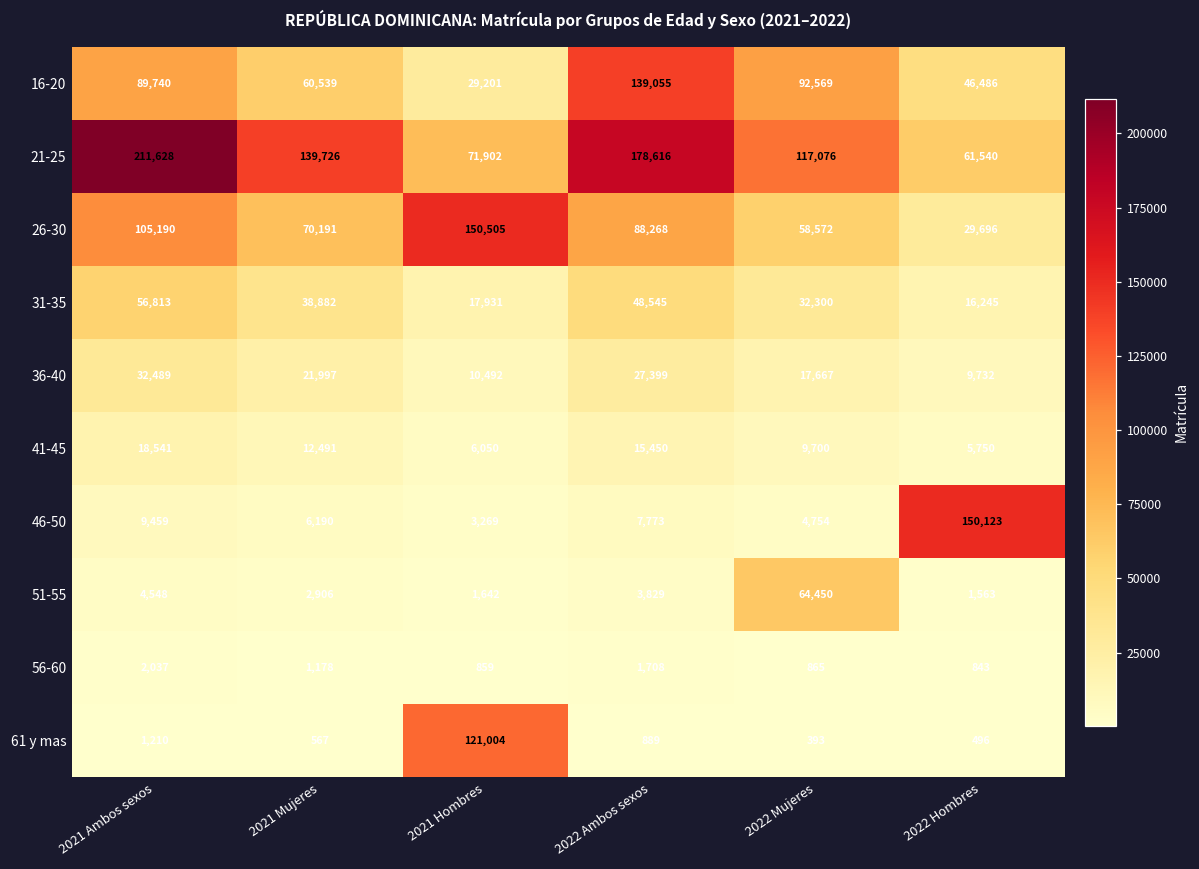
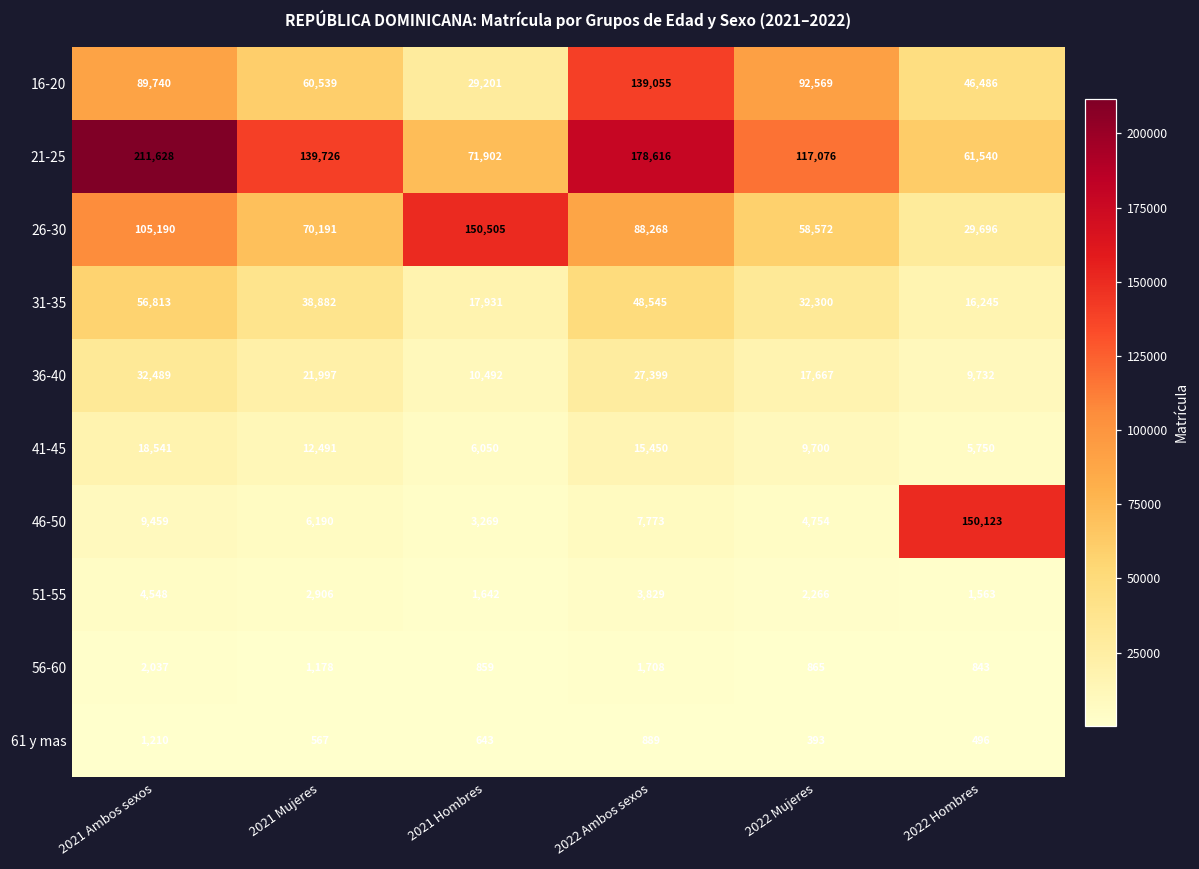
51-55, 2022 Mujeres: 64,450 -> 2,266
61 y mas, 2021 Hombres: 121,004 -> 643
